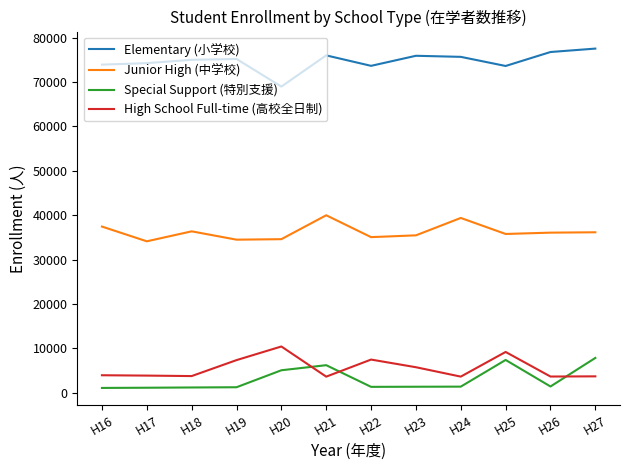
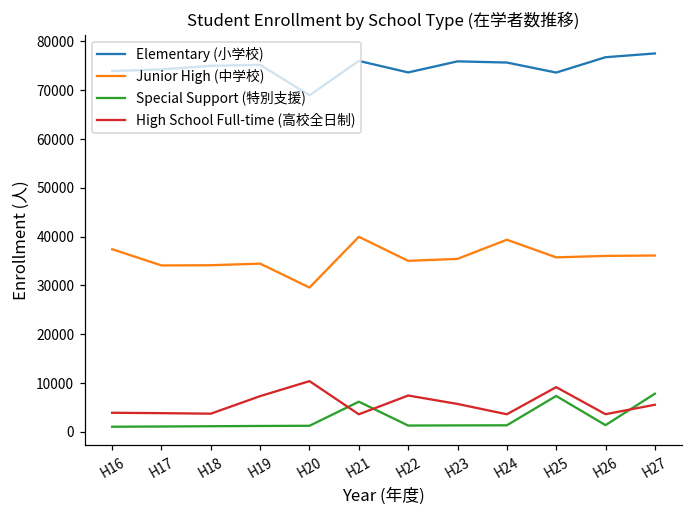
Junior High (中学校), H18: 36000 -> 34000
Junior High (中学校), H20: 35000 -> 30000
Special Support (特別支援), H20: 5000 -> 1000
High School Full-time (高校全日制), H27: 4000 -> 6000
